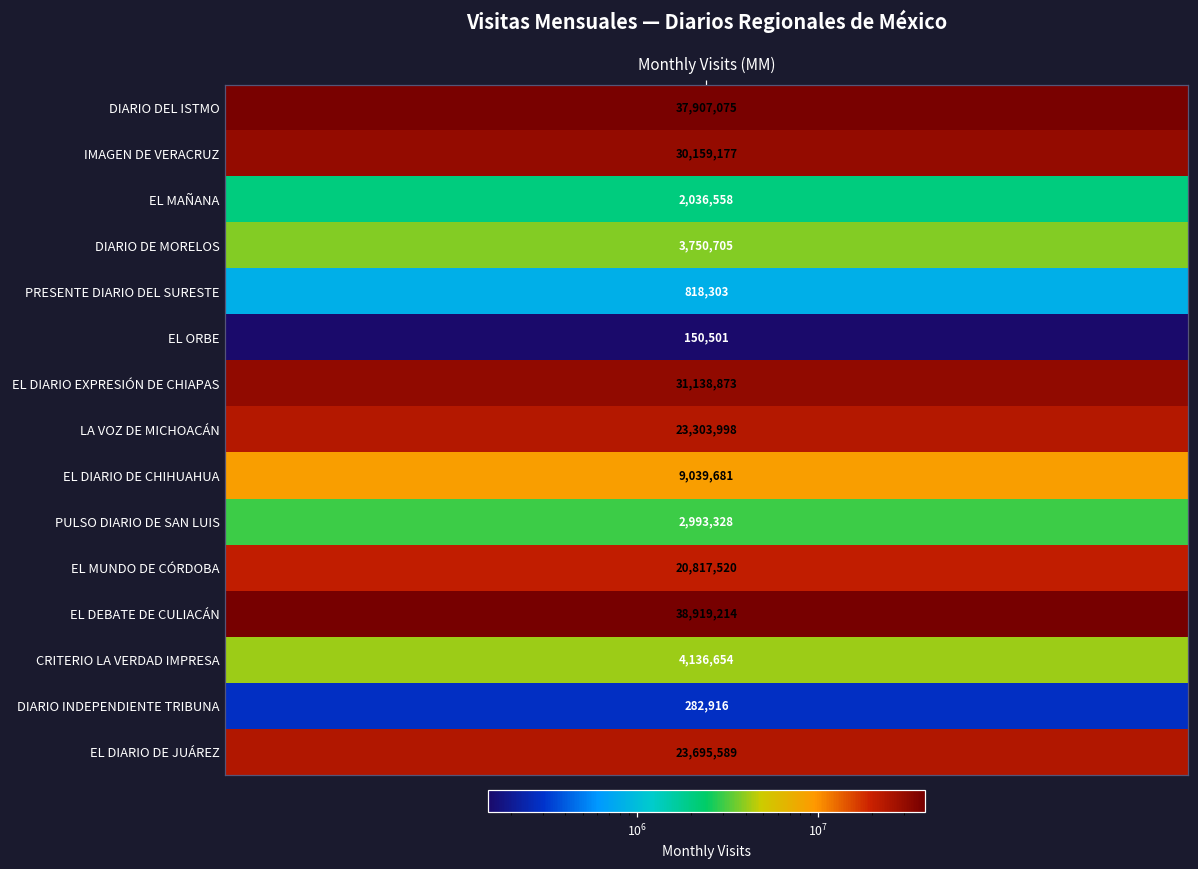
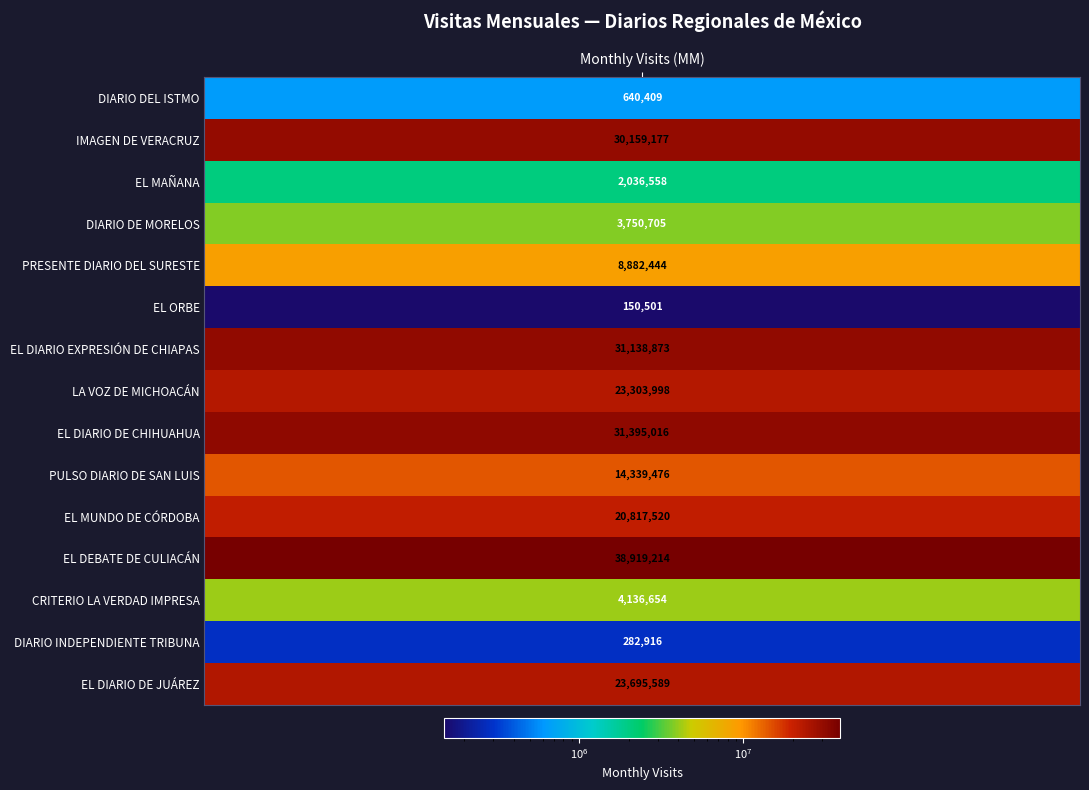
DIARIO DEL ISTMO, Monthly Visits (MM): 37,907,075 -> 640,409
PRESENTE DIARIO DEL SURESTE, Monthly Visits (MM): 818,303 -> 8,882,444
EL DIARIO DE CHIHUAHUA, Monthly Visits (MM): 9,039,681 -> 31,395,016
PULSO DIARIO DE SAN LUIS, Monthly Visits (MM): 2,993,328 -> 14,339,476
